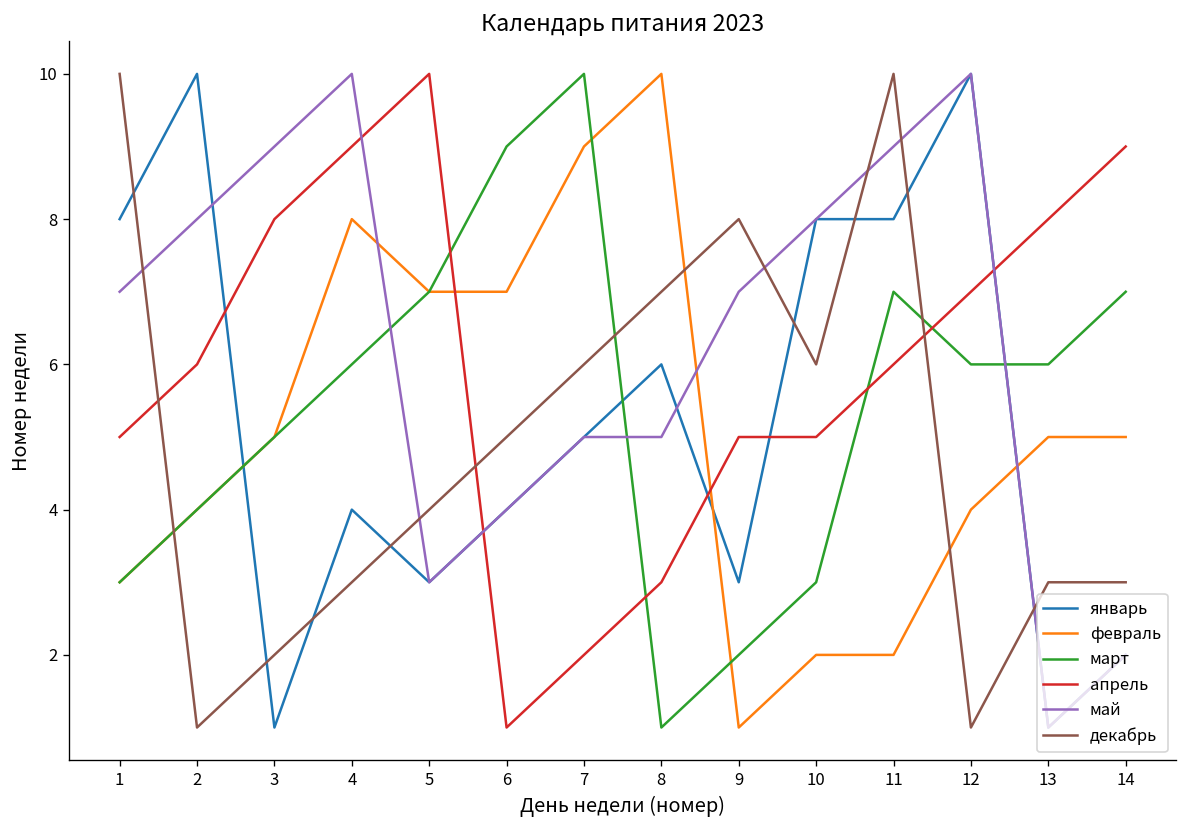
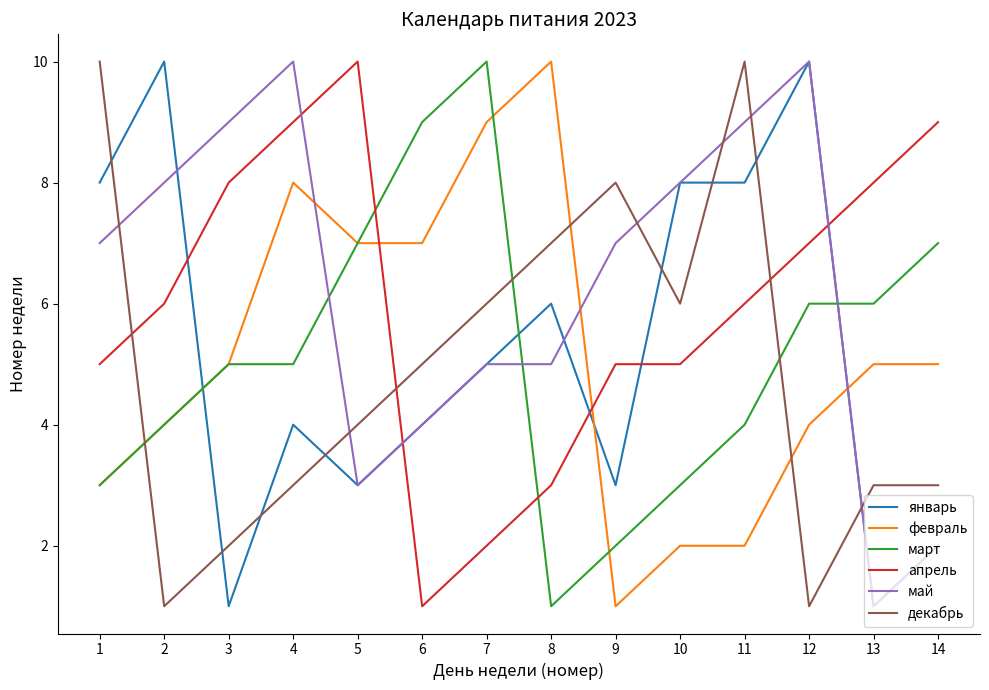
март, 4: 6 -> 5
март, 11: 7 -> 4
